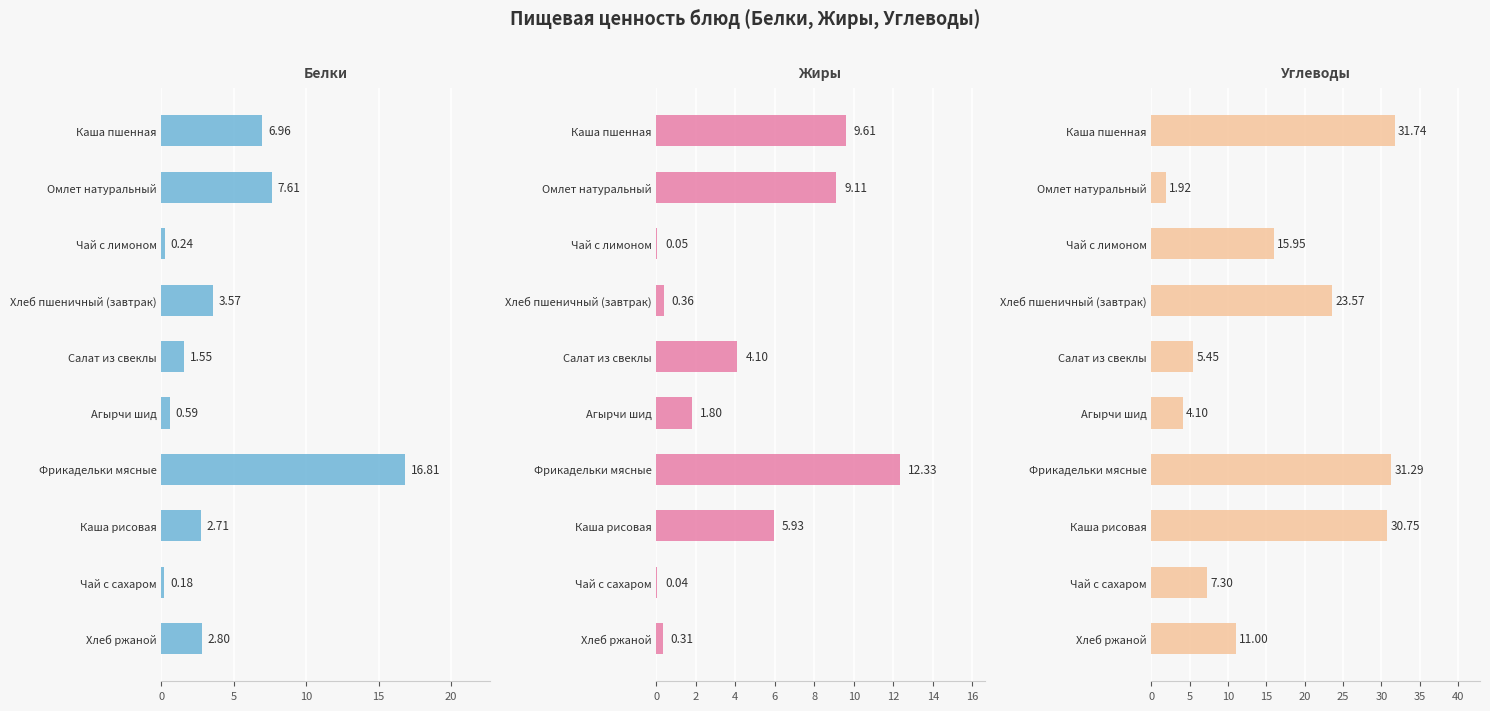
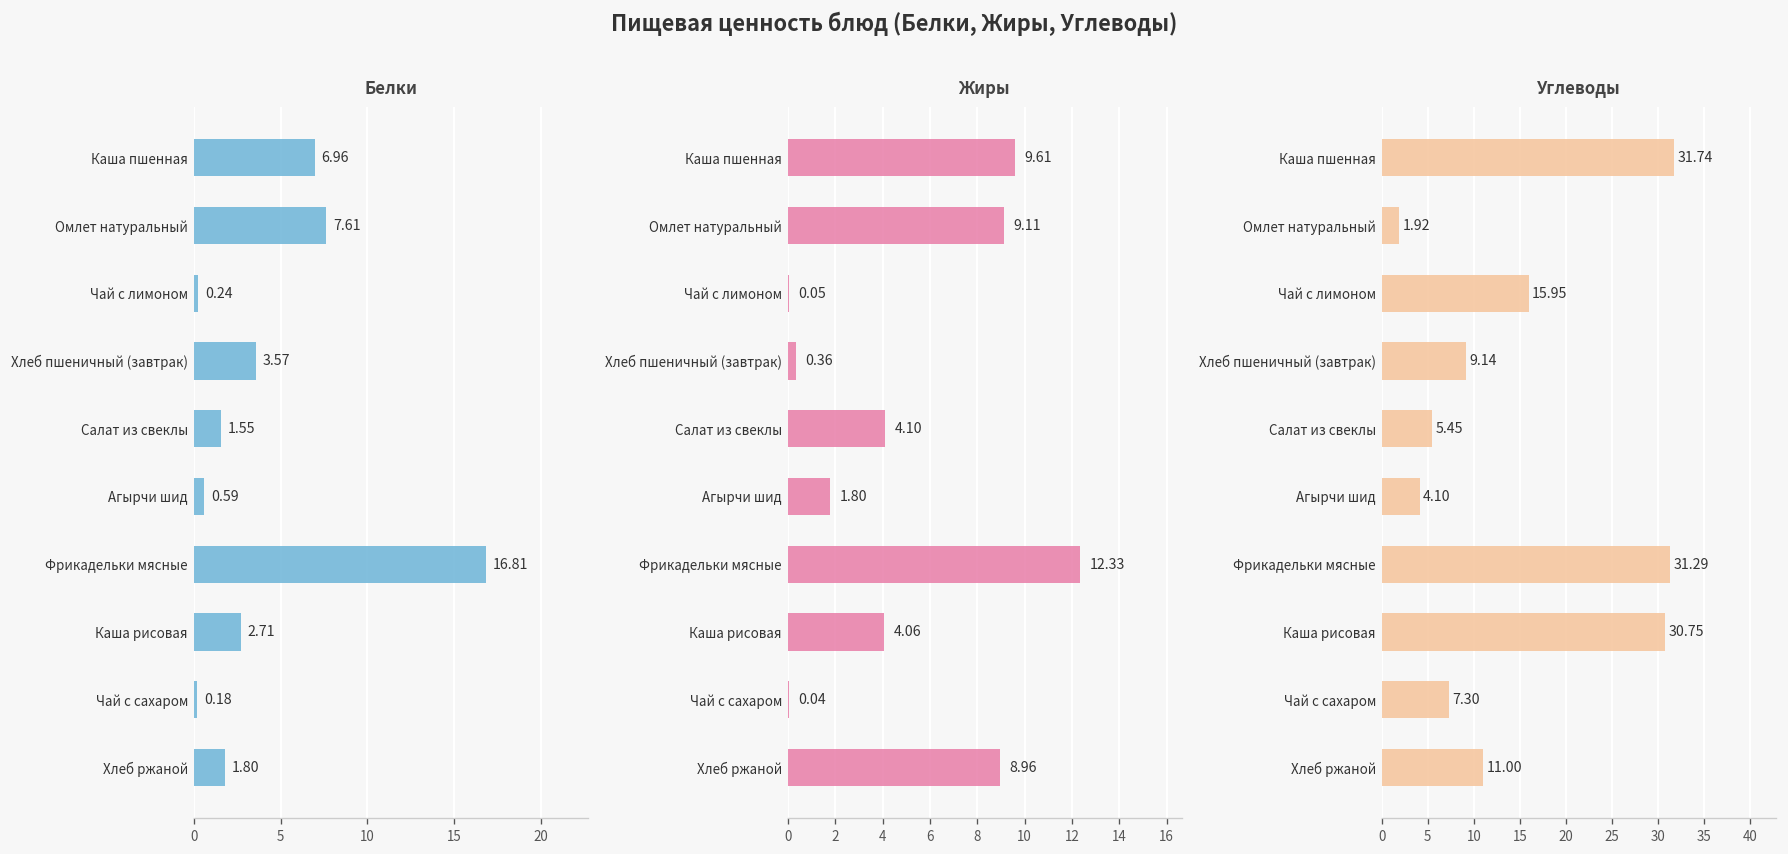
Белки, Хлеб ржаной: 2.80 -> 1.80
Жиры, Каша рисовая: 5.93 -> 4.06
Жиры, Хлеб ржаной: 0.31 -> 8.96
Углеводы, Хлеб пшеничный (завтрак): 23.57 -> 9.14
